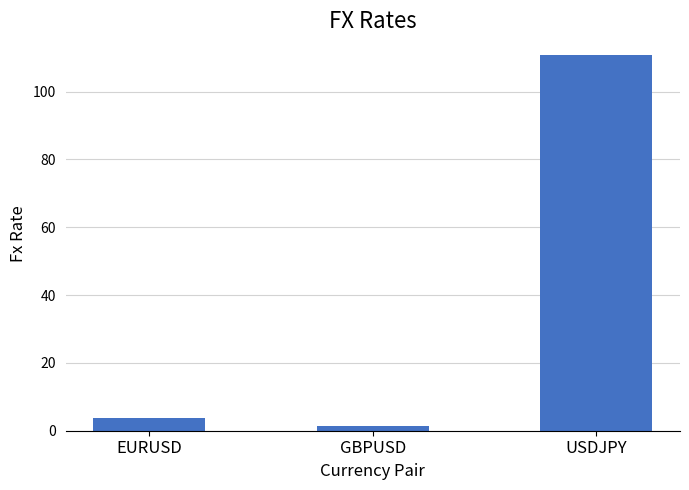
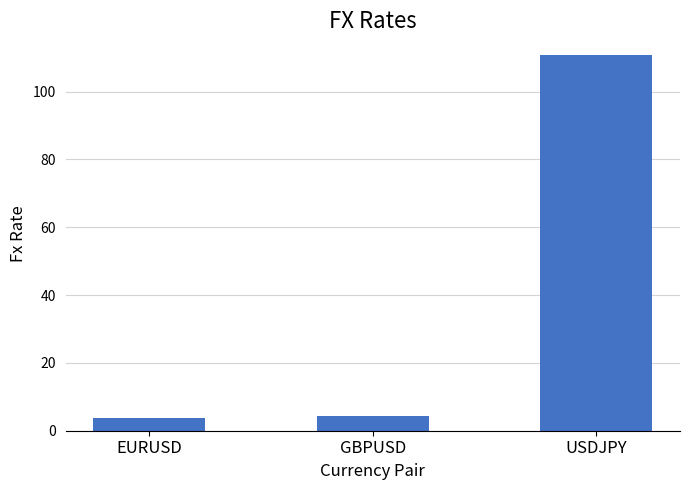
GBPUSD: 1 -> 4
